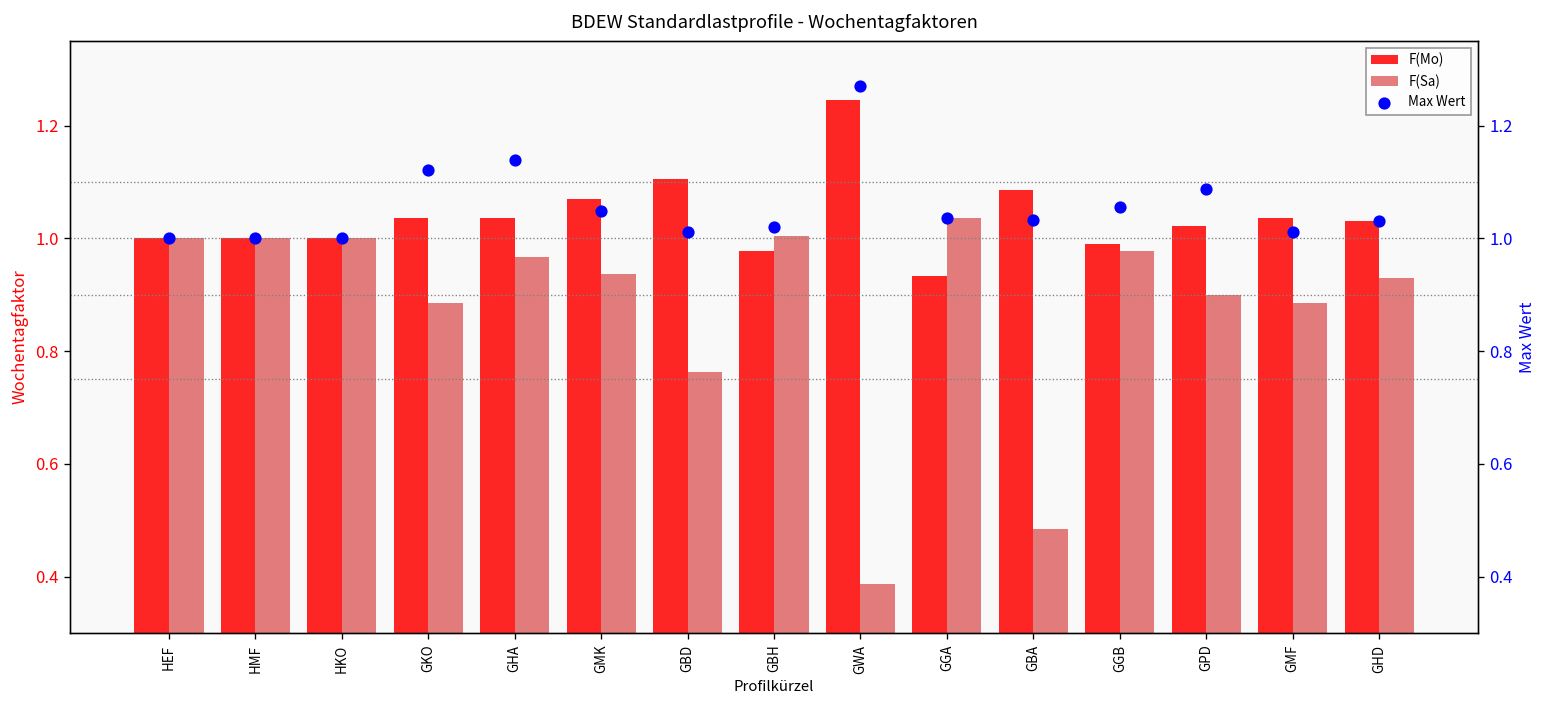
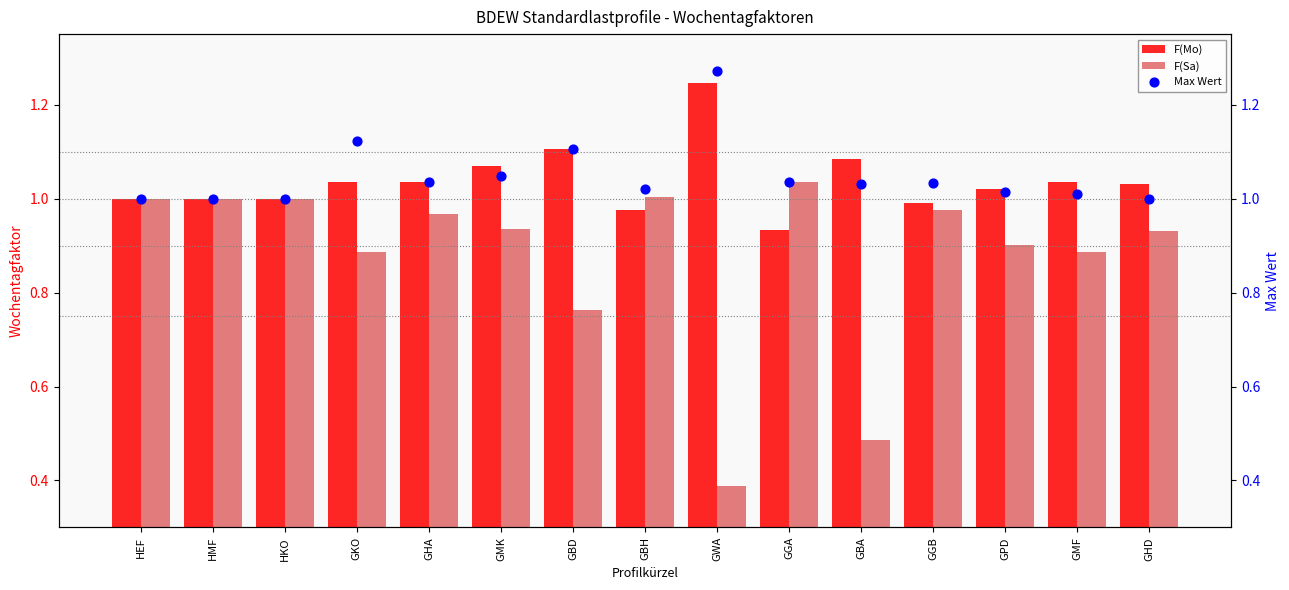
Max Wert, GHA: 1.14 -> 1.04
Max Wert, GBD: 1.01 -> 1.11
Max Wert, GGB: 1.06 -> 1.03
Max Wert, GPD: 1.09 -> 1.01
Max Wert, GHD: 1.03 -> 1.00
